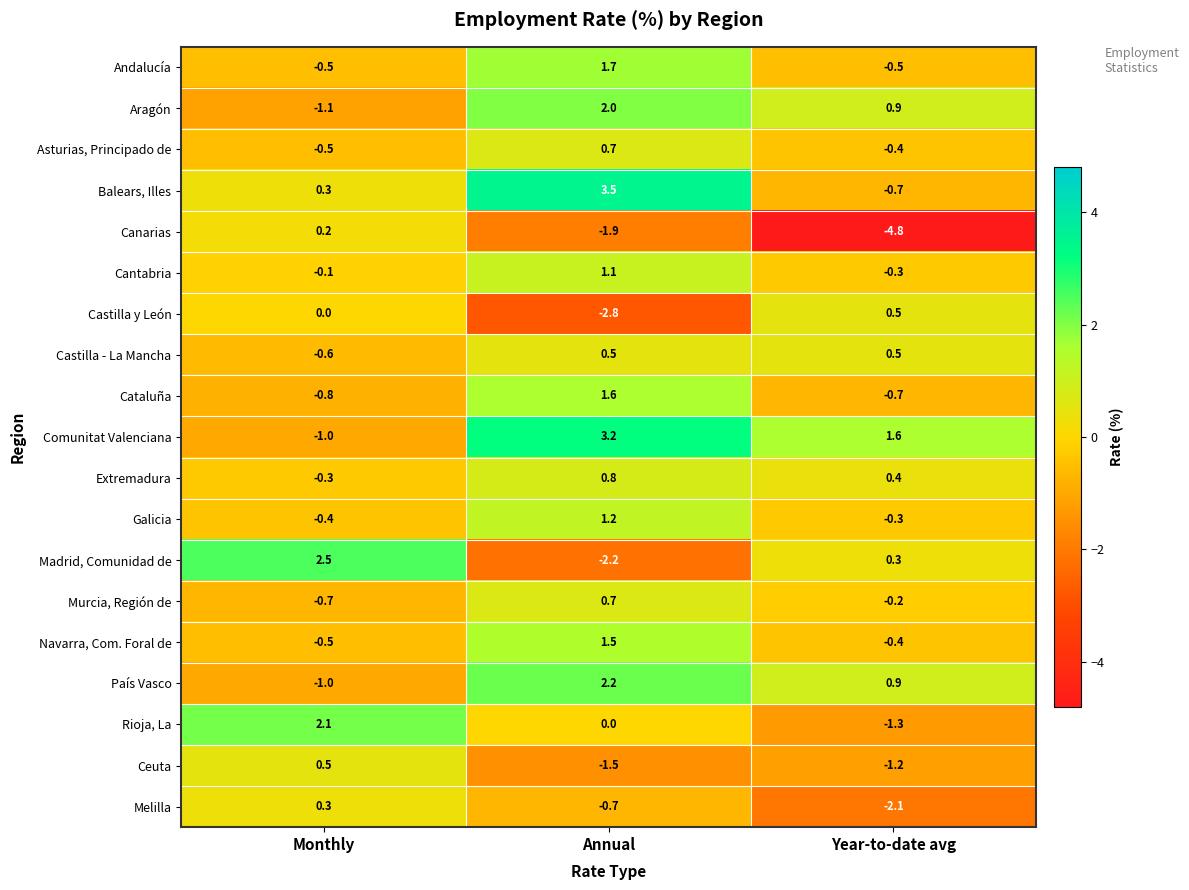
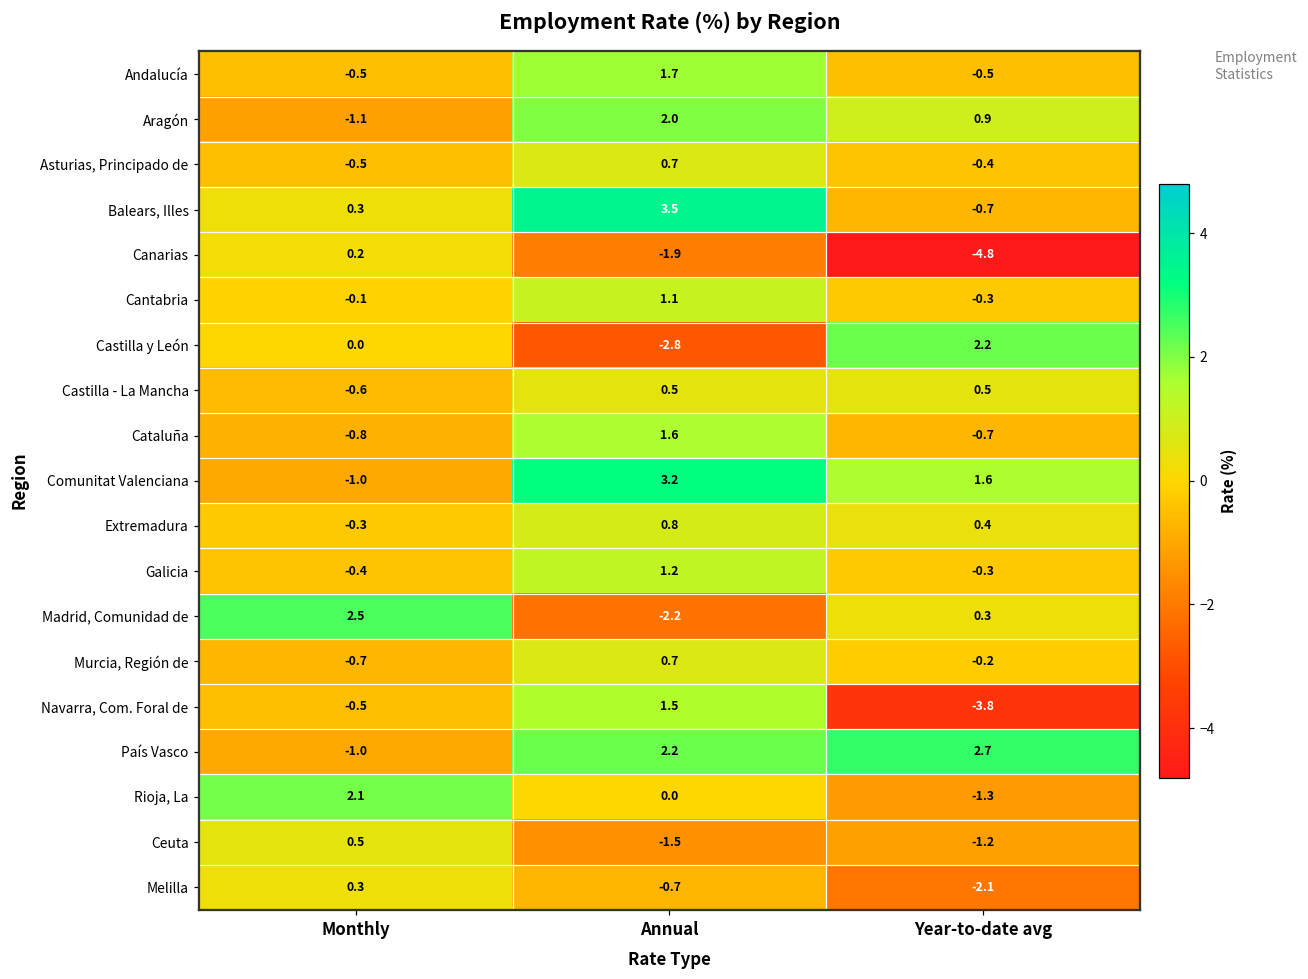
Castilla y León, Year-to-date avg: 0.5 -> 2.2
Navarra, Com. Foral de, Year-to-date avg: -0.4 -> -3.8
País Vasco, Year-to-date avg: 0.9 -> 2.7
